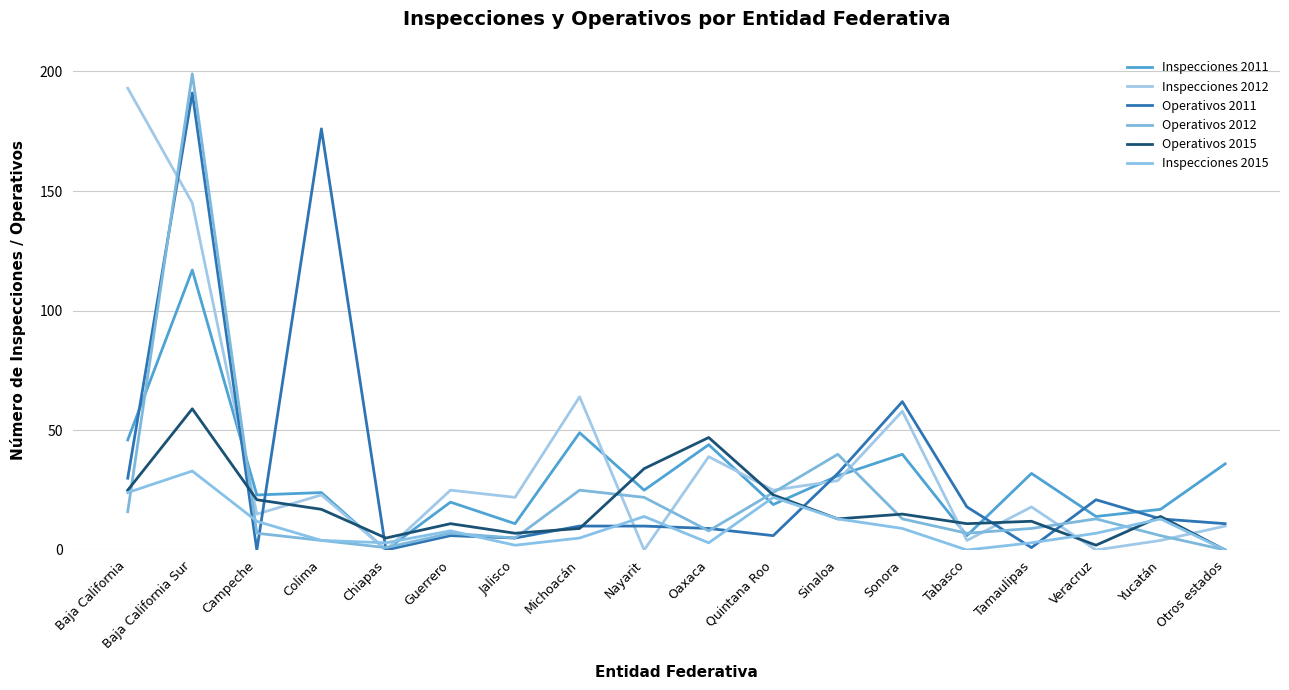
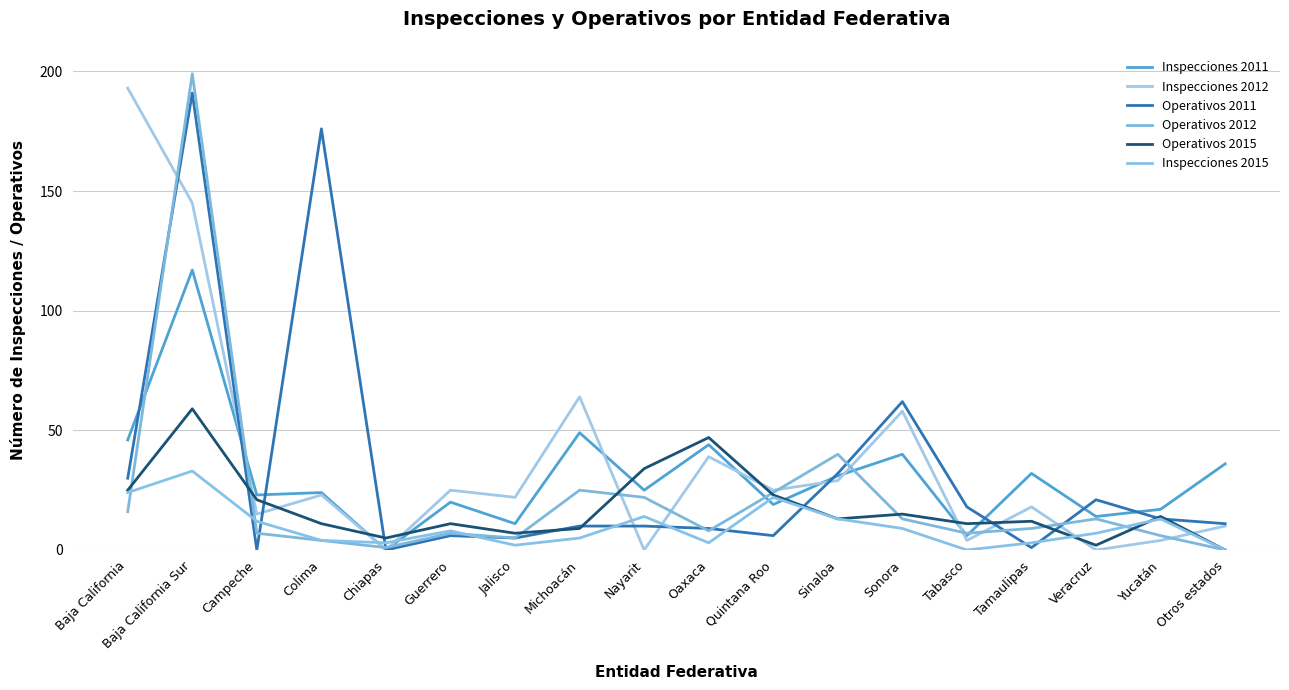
Operativos 2015, Colima: 17 -> 11
